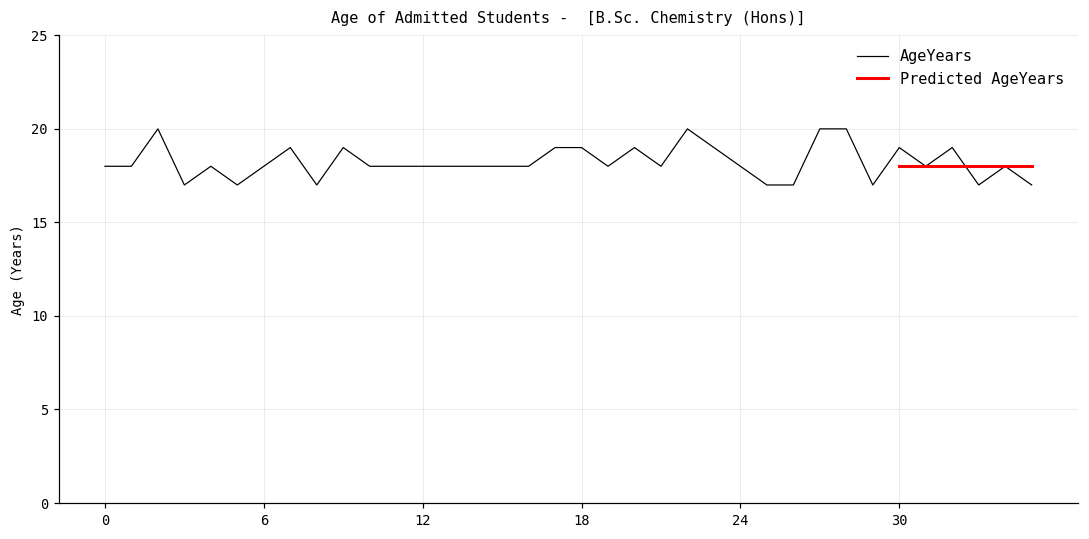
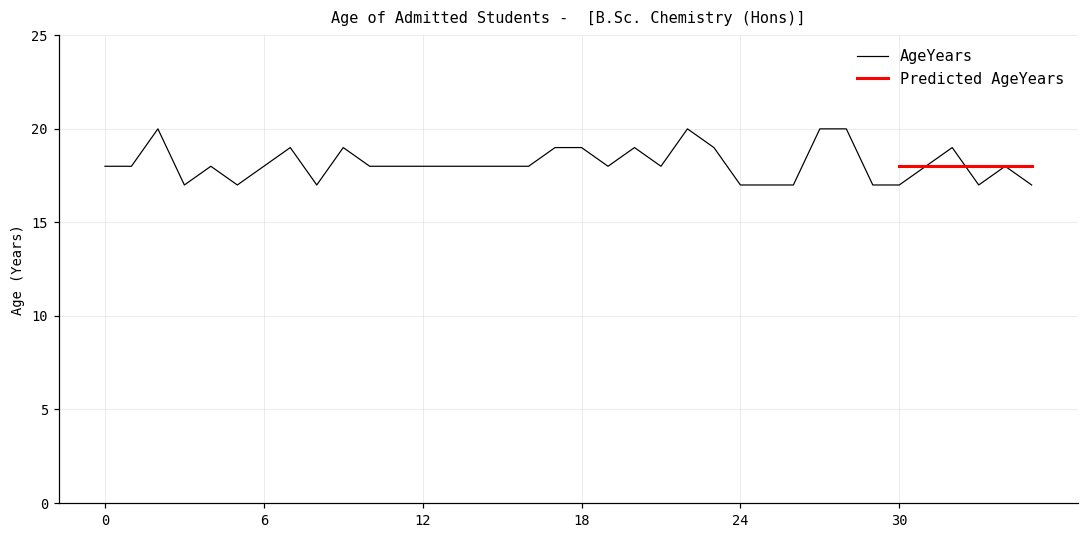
AgeYears, 24: 18 -> 17
AgeYears, 30: 19 -> 17
